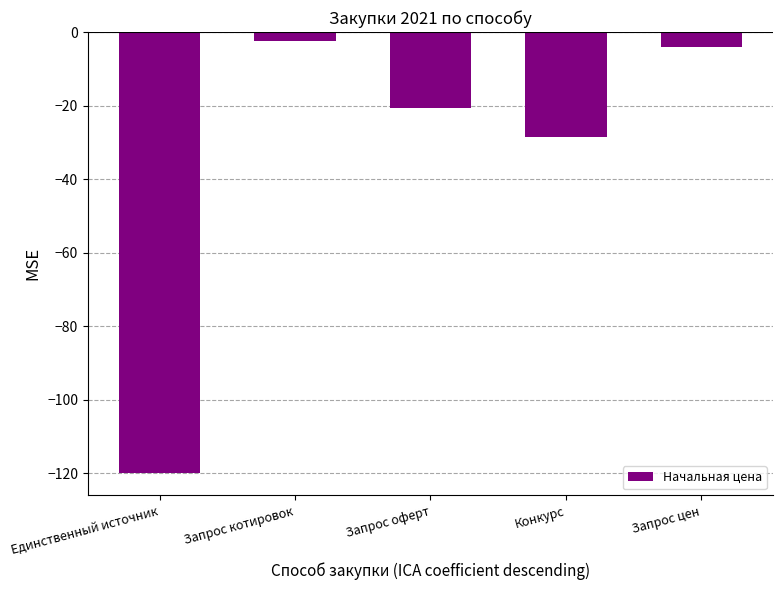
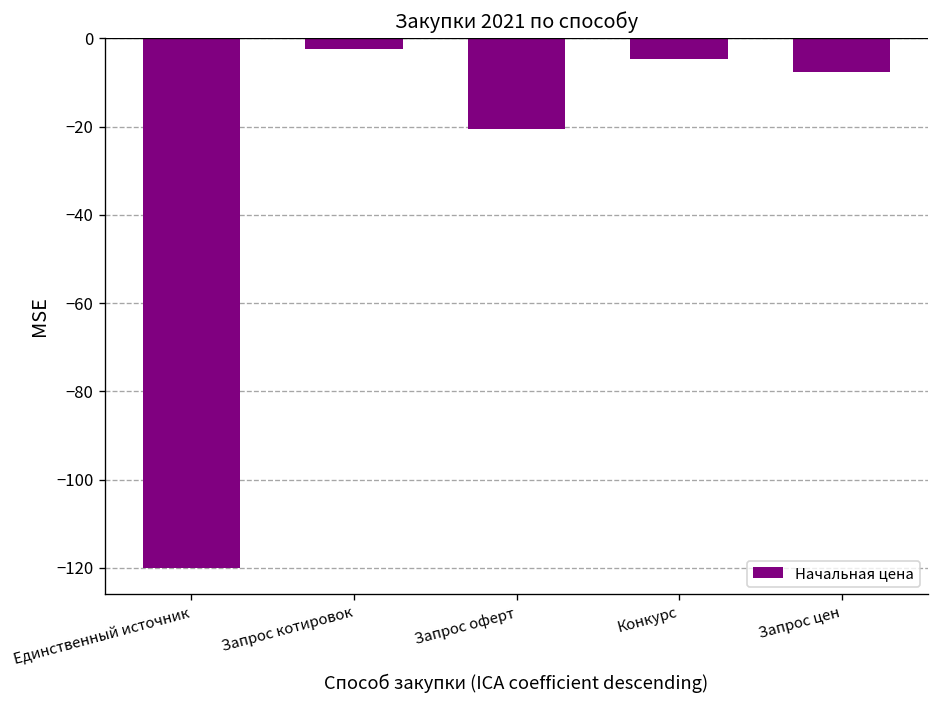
Конкурс: -28 -> -5
Запрос цен: -4 -> -8
